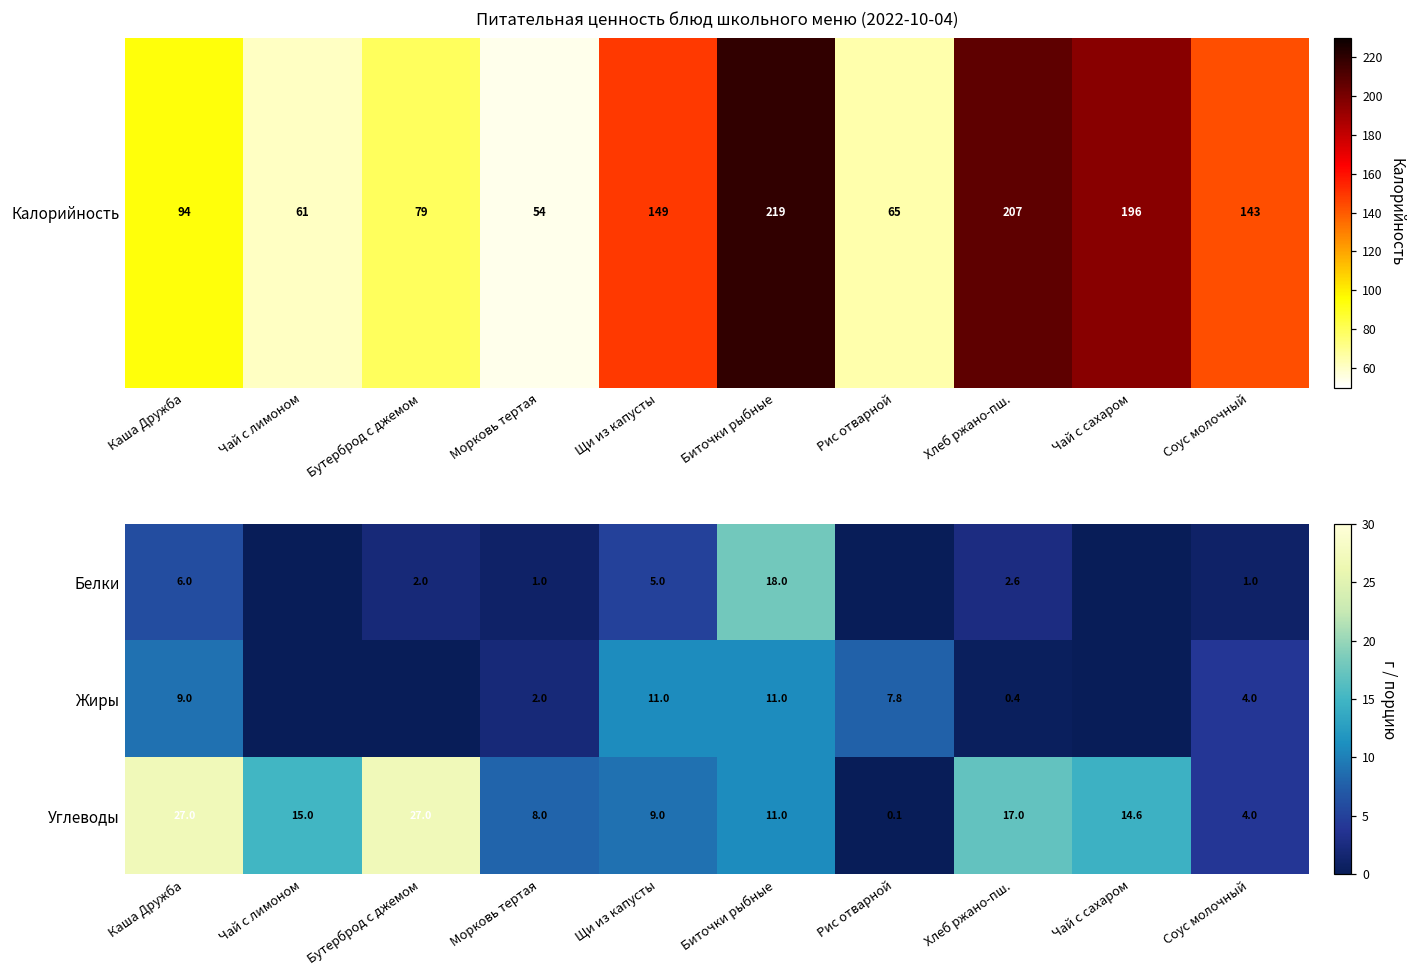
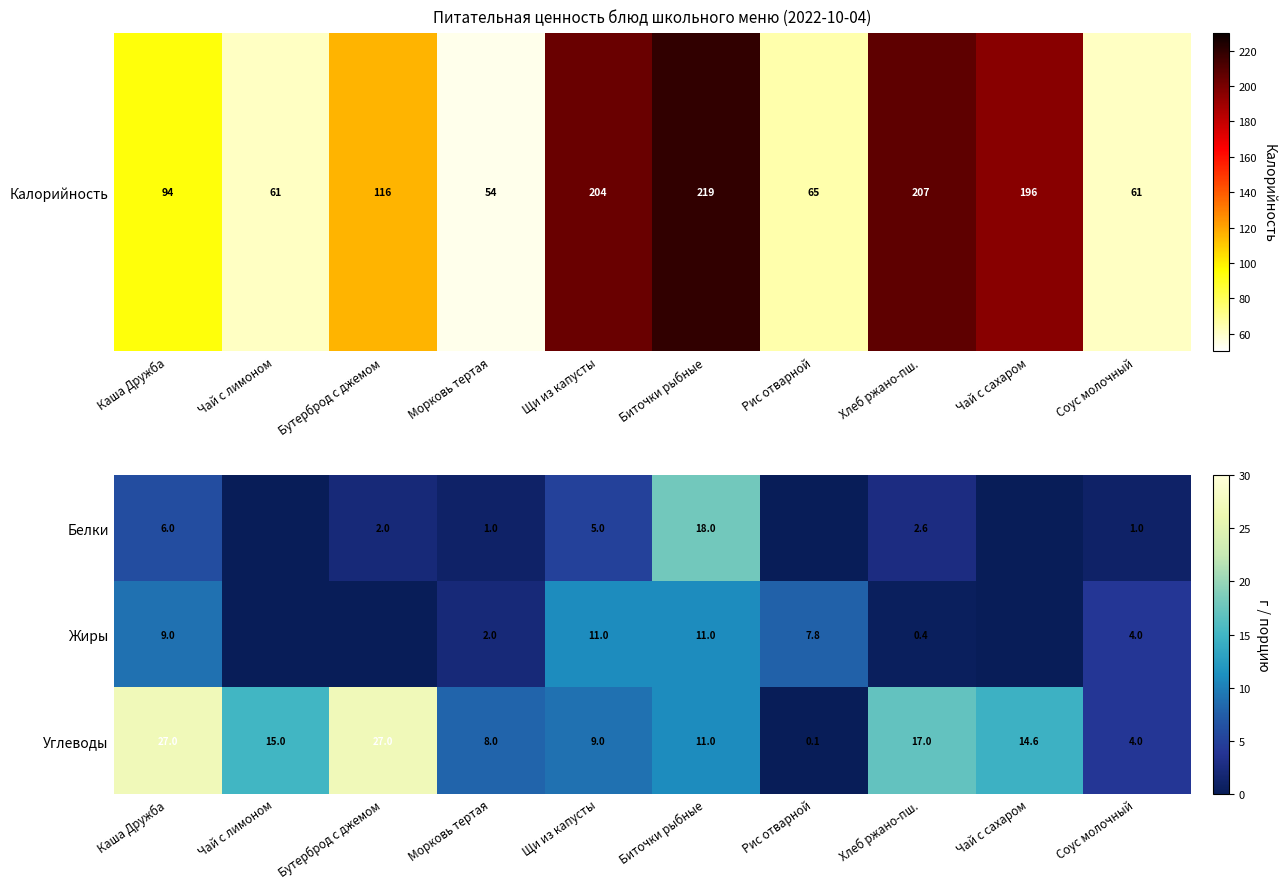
Питательная ценность блюд школьного меню (2022-10-04), Калорийность, Бутерброд с джемом: 79 -> 116
Питательная ценность блюд школьного меню (2022-10-04), Калорийность, Щи из капусты: 149 -> 204
Питательная ценность блюд школьного меню (2022-10-04), Калорийность, Соус молочный: 143 -> 61
